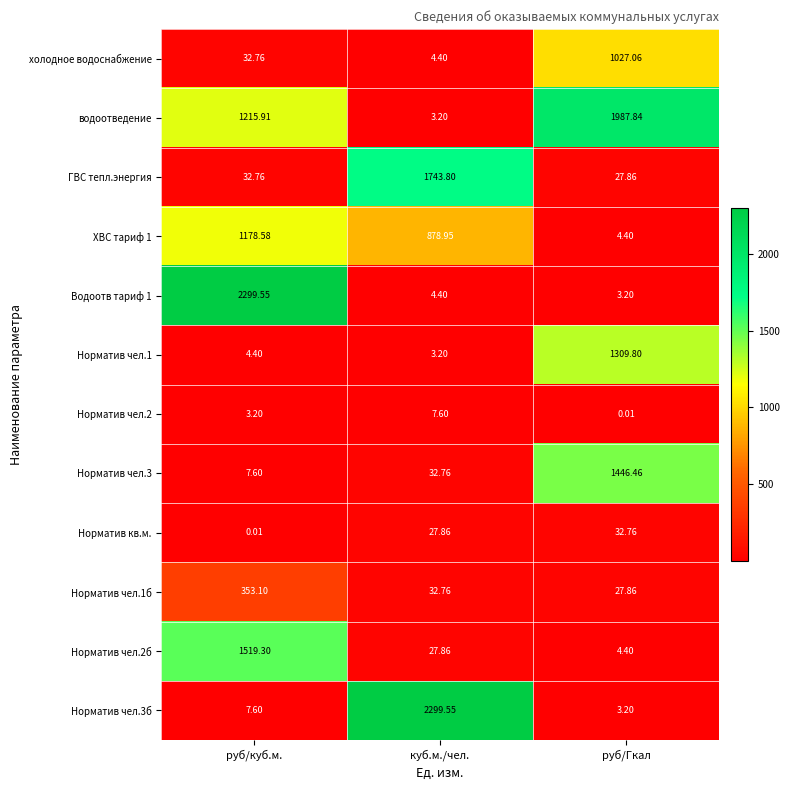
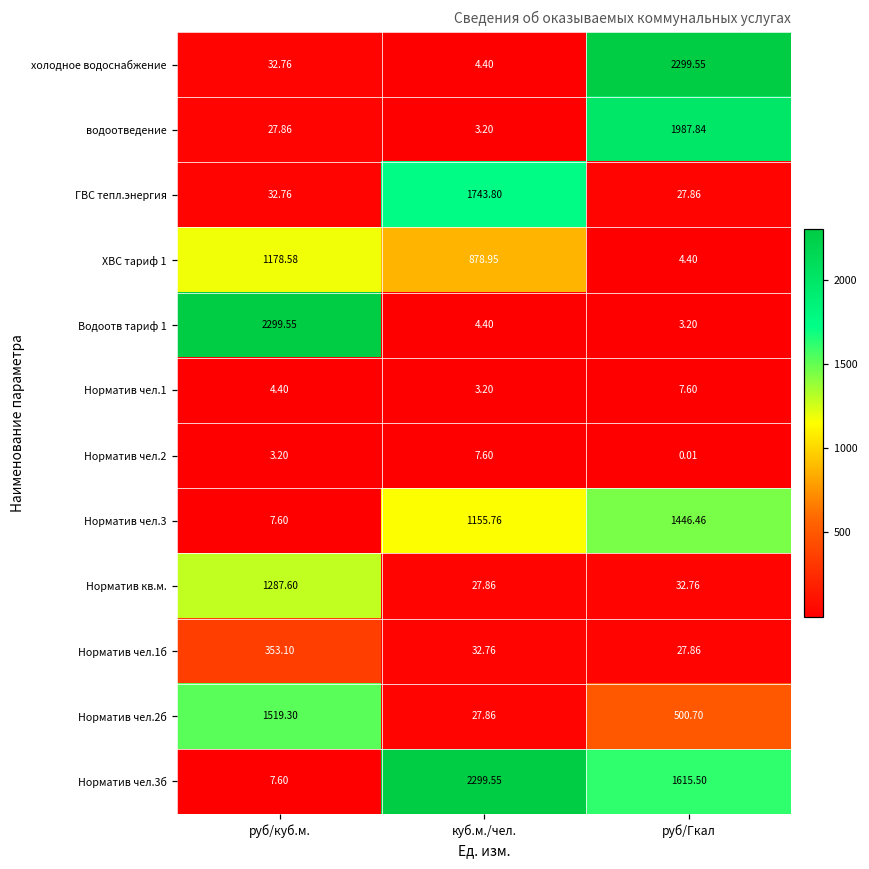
холодное водоснабжение, руб/Гкал: 1027.06 -> 2299.55
водоотведение, руб/куб.м.: 1215.91 -> 27.86
Норматив чел.1, руб/Гкал: 1309.80 -> 7.60
Норматив чел.3, куб.м./чел.: 32.76 -> 1155.76
Норматив кв.м., руб/куб.м.: 0.01 -> 1287.60
Норматив чел.2б, руб/Гкал: 4.40 -> 500.70
Норматив чел.3б, руб/Гкал: 3.20 -> 1615.50
